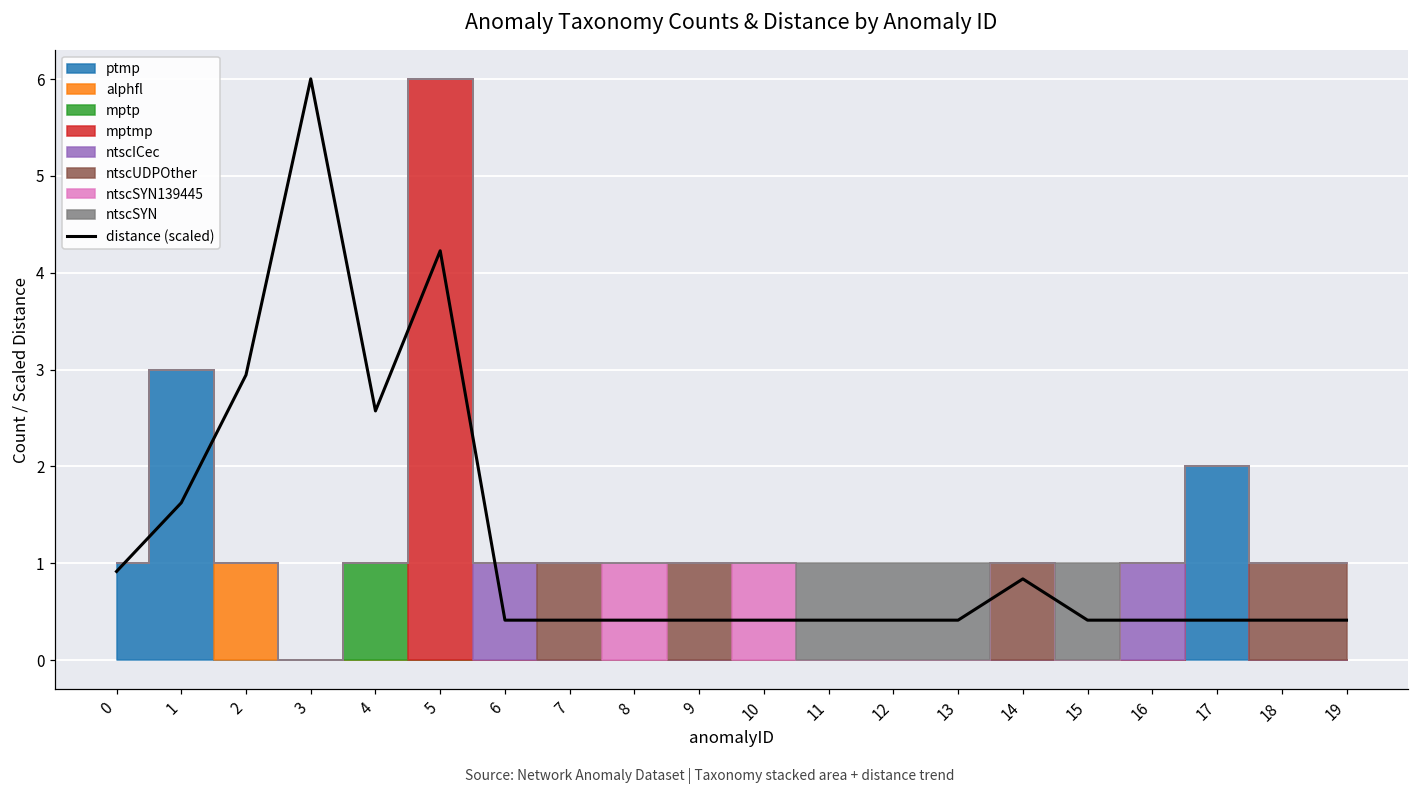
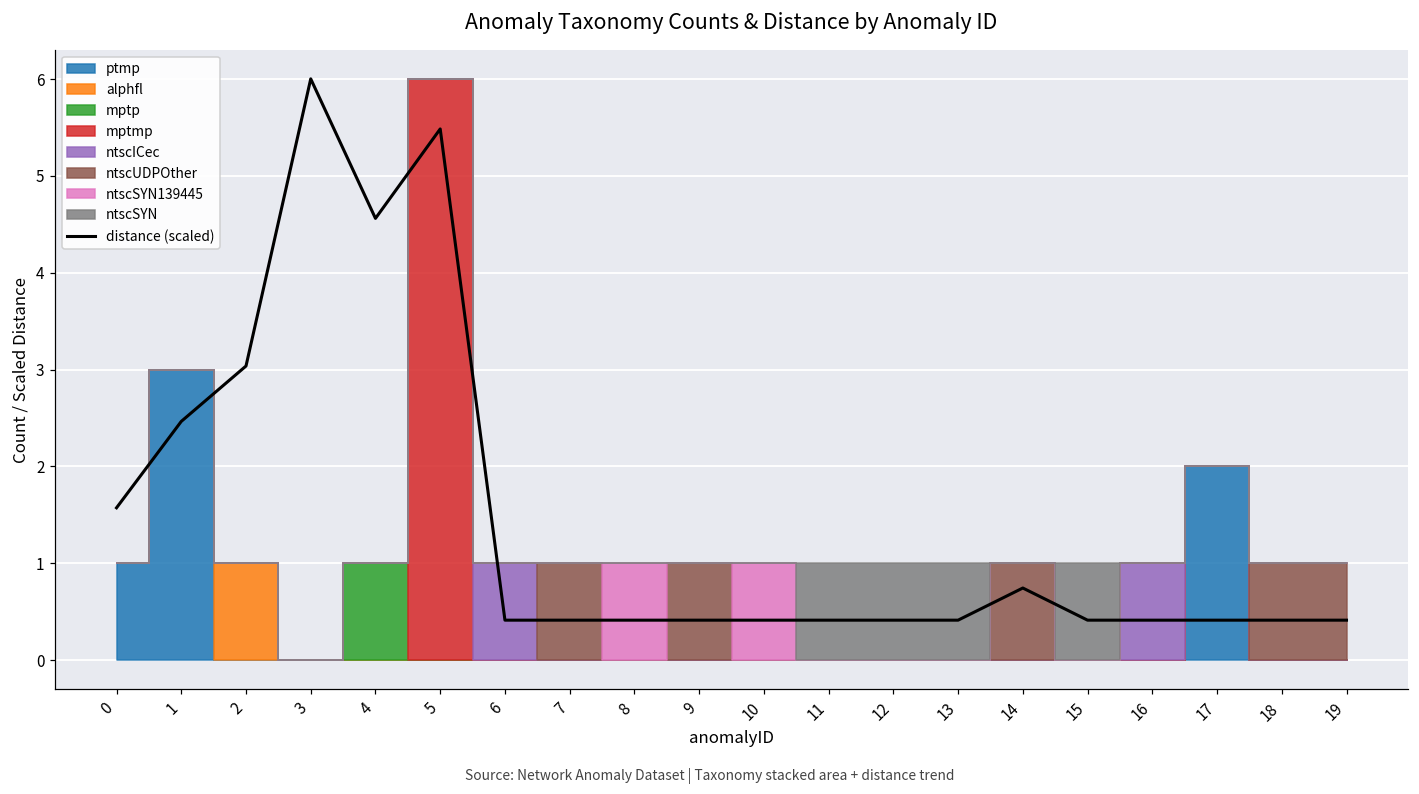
distance (scaled), 0: 0.9 -> 1.6
distance (scaled), 1: 1.6 -> 2.5
distance (scaled), 2: 2.9 -> 3.0
distance (scaled), 4: 2.6 -> 4.6
distance (scaled), 5: 4.2 -> 5.5
distance (scaled), 14: 0.8 -> 0.7
